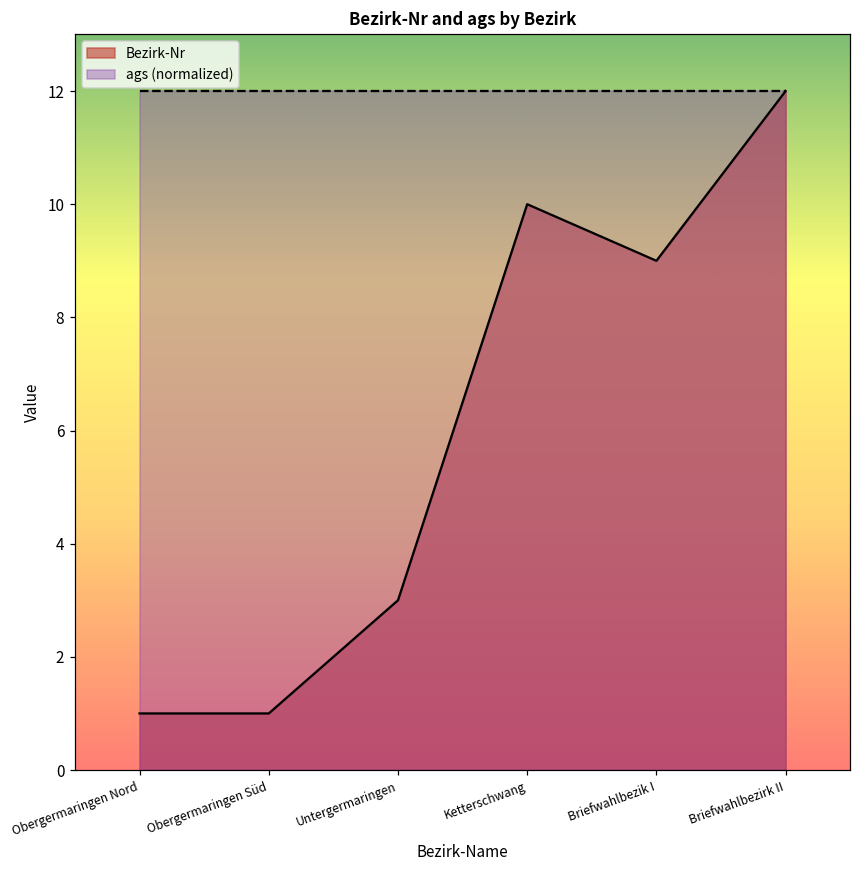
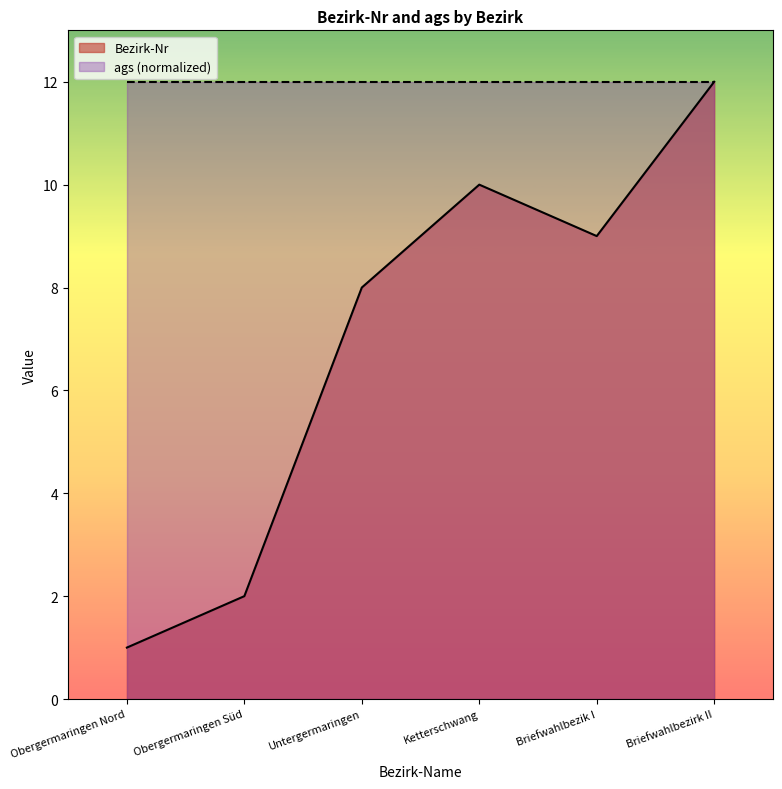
Bezirk-Nr, Obergermaringen Süd: 1 -> 2
Bezirk-Nr, Untergermaringen: 3 -> 8
